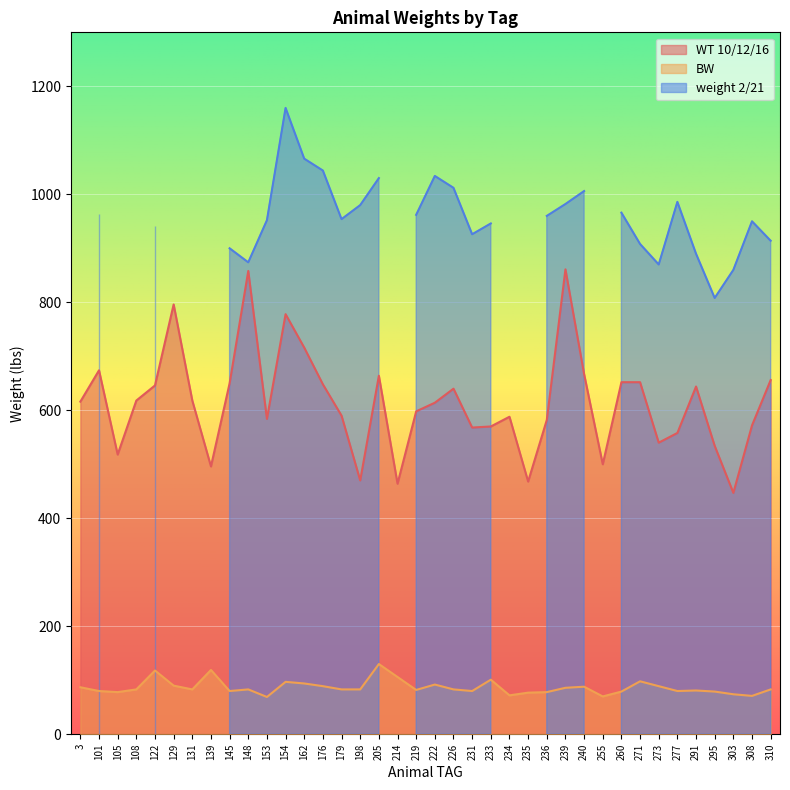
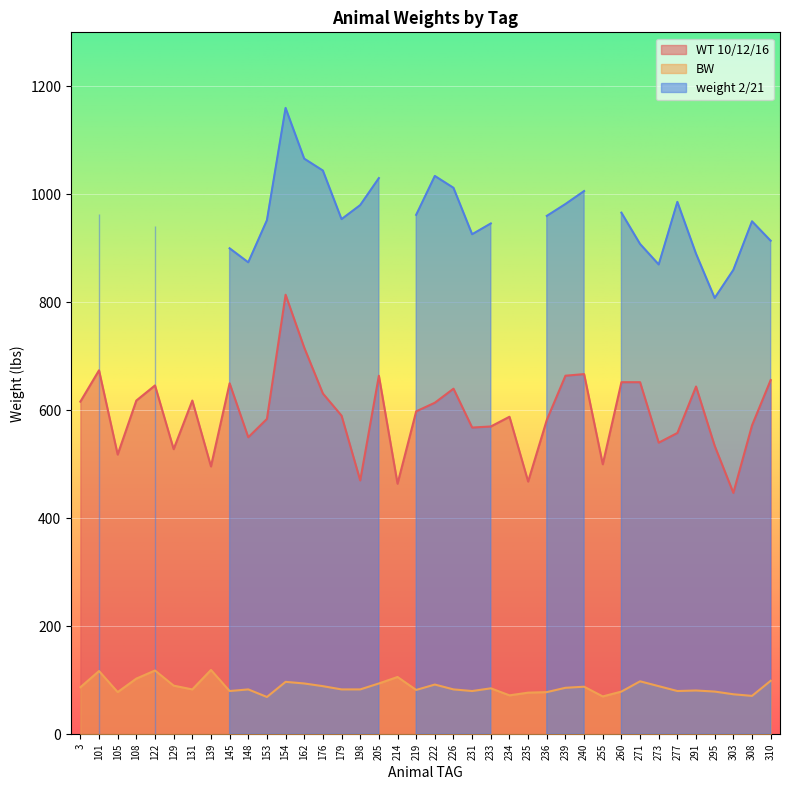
BW, 101: 80 -> 120
BW, 108: 80 -> 100
WT 10/12/16, 129: 800 -> 530
WT 10/12/16, 148: 860 -> 550
WT 10/12/16, 154: 780 -> 810
WT 10/12/16, 176: 650 -> 630
BW, 205: 130 -> 90
BW, 233: 100 -> 90
WT 10/12/16, 239: 860 -> 660
BW, 310: 80 -> 100
